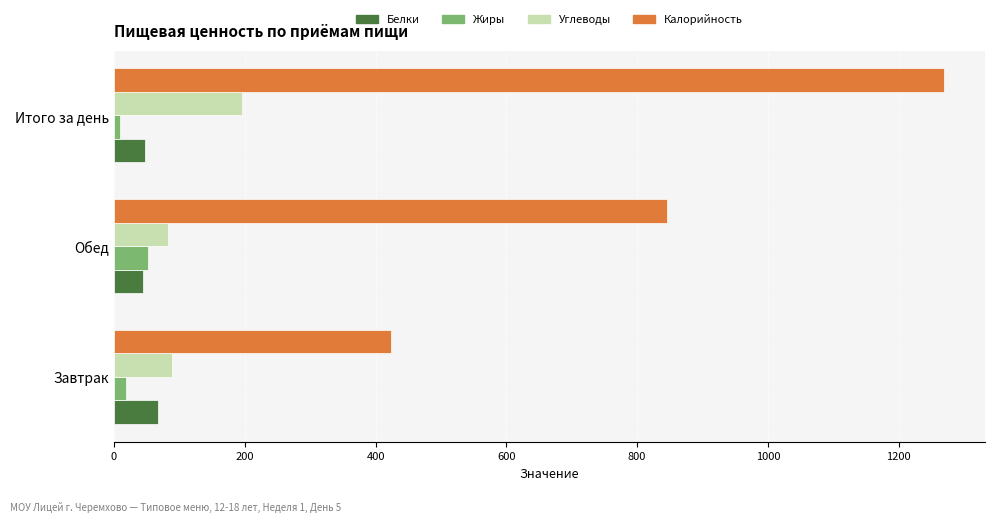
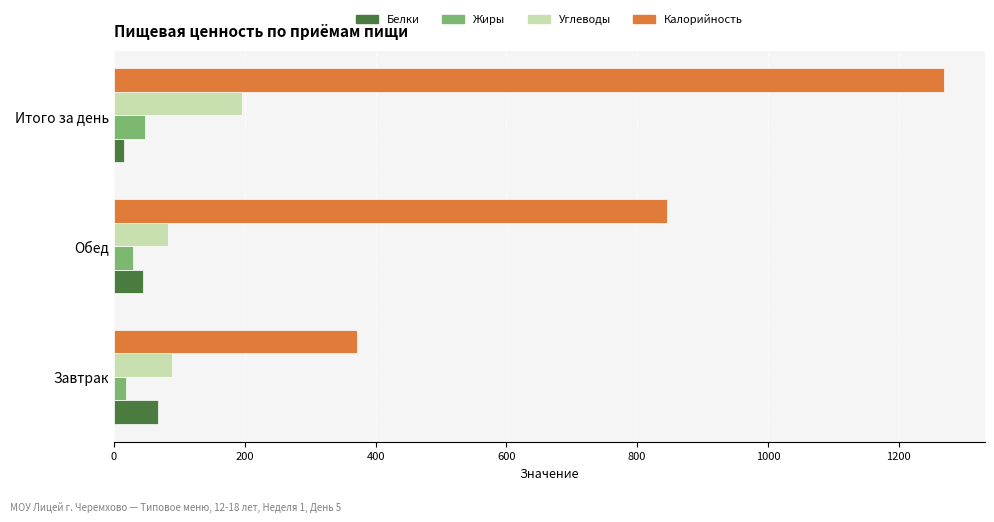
Жиры, Итого за день: 10 -> 50
Белки, Итого за день: 50 -> 20
Жиры, Обед: 50 -> 30
Калорийность, Завтрак: 420 -> 370
